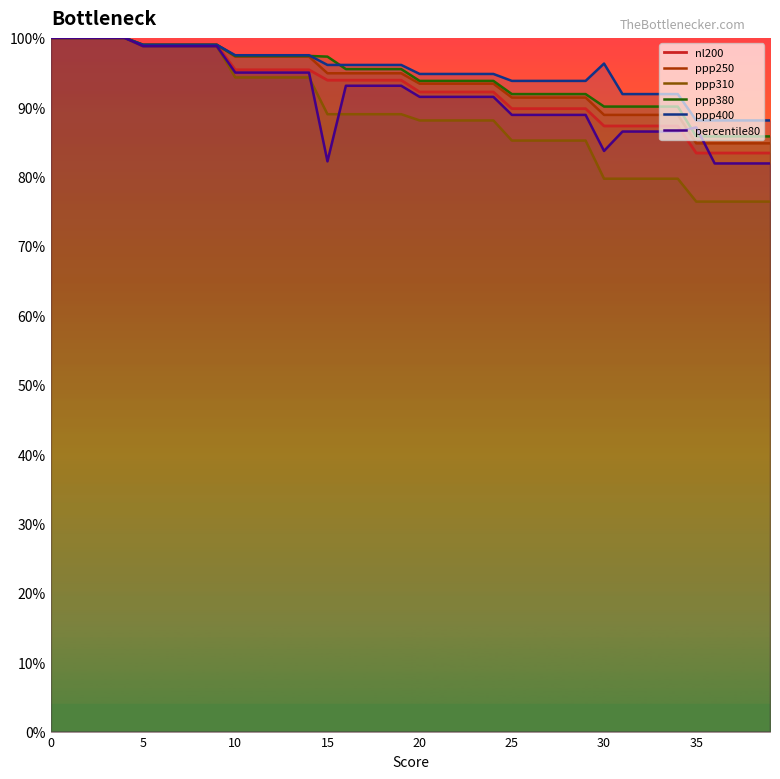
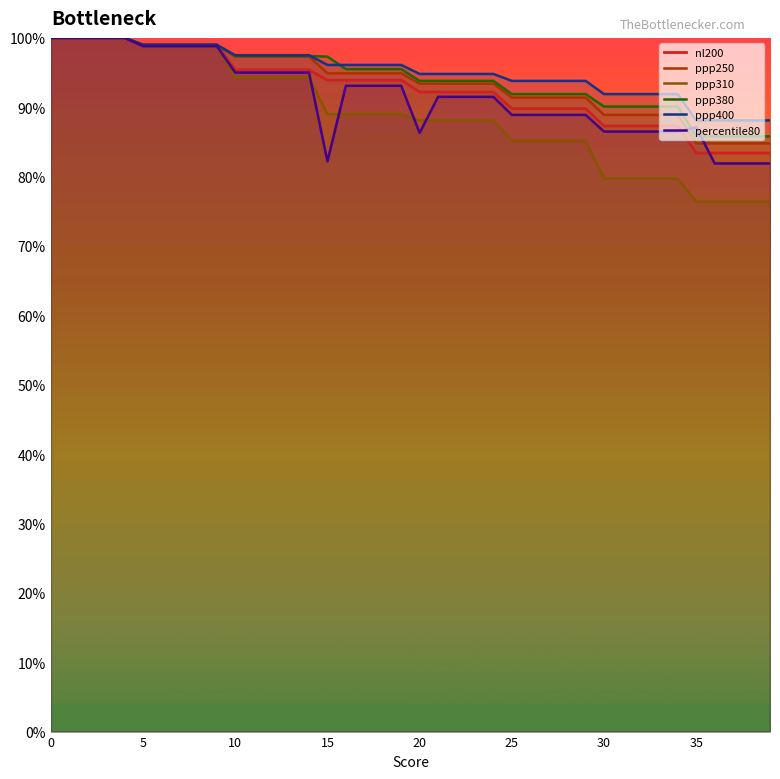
percentile80, 20: 92% -> 86%
ppp400, 30: 96% -> 92%
percentile80, 30: 84% -> 87%
